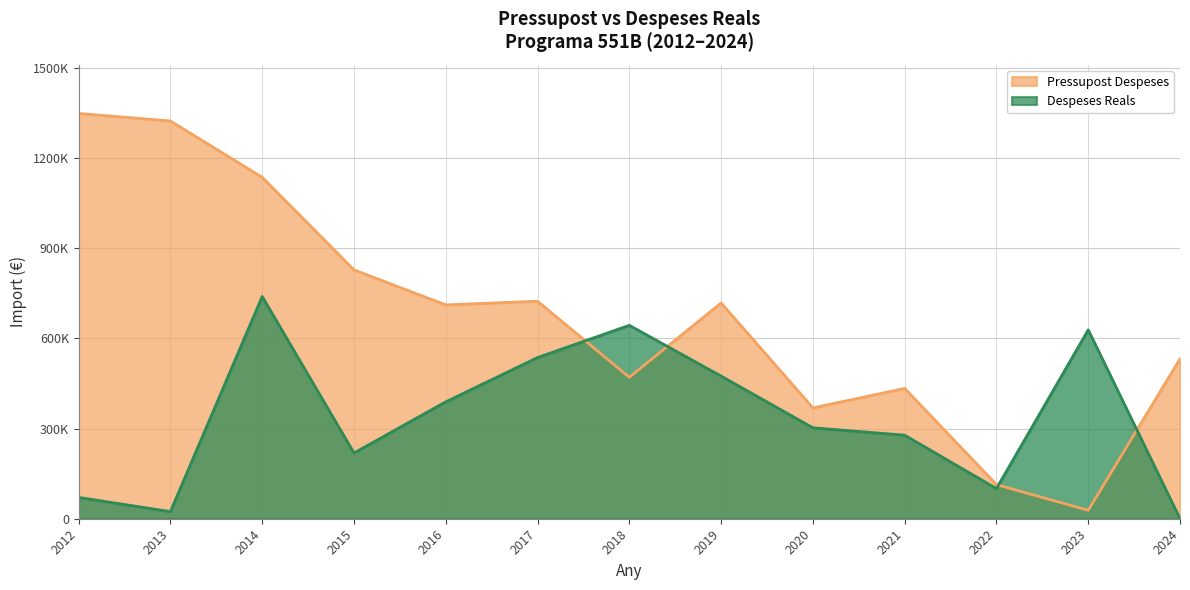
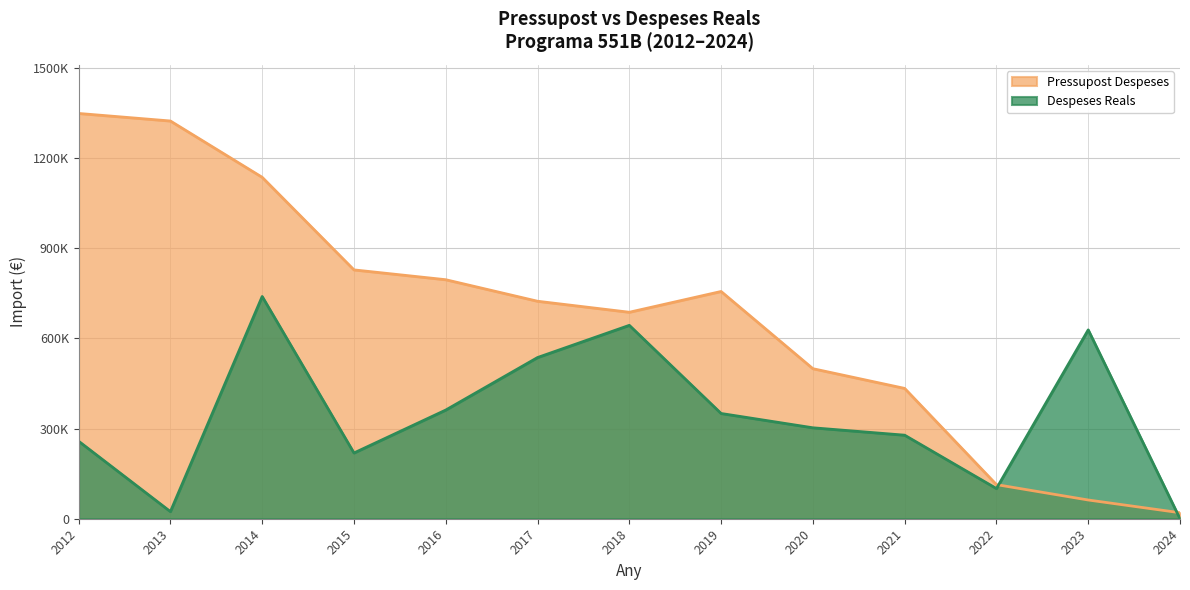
Despeses Reals, 2012: 70000 -> 260000
Pressupost Despeses, 2016: 710000 -> 800000
Despeses Reals, 2016: 390000 -> 360000
Pressupost Despeses, 2018: 470000 -> 690000
Pressupost Despeses, 2019: 720000 -> 760000
Despeses Reals, 2019: 470000 -> 350000
Pressupost Despeses, 2020: 370000 -> 500000
Pressupost Despeses, 2023: 30000 -> 60000
Pressupost Despeses, 2024: 530000 -> 20000
